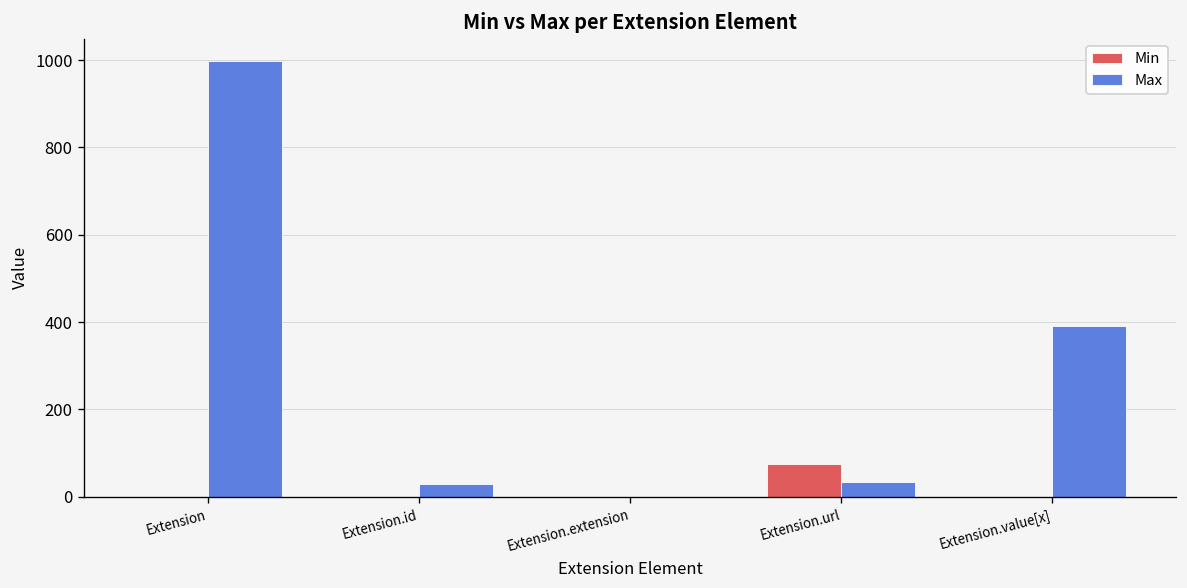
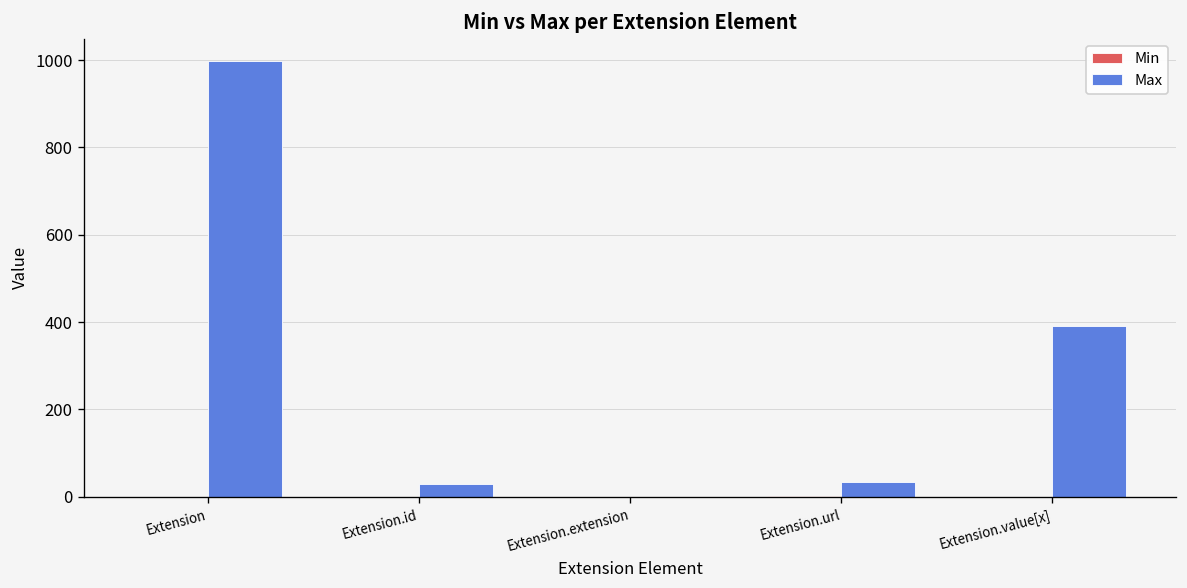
Min, Extension.url: 80 -> 0
